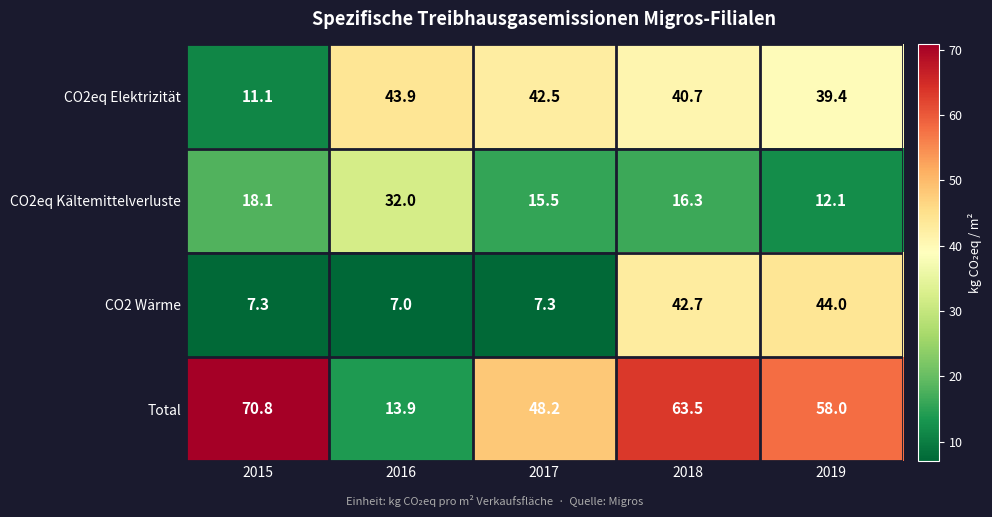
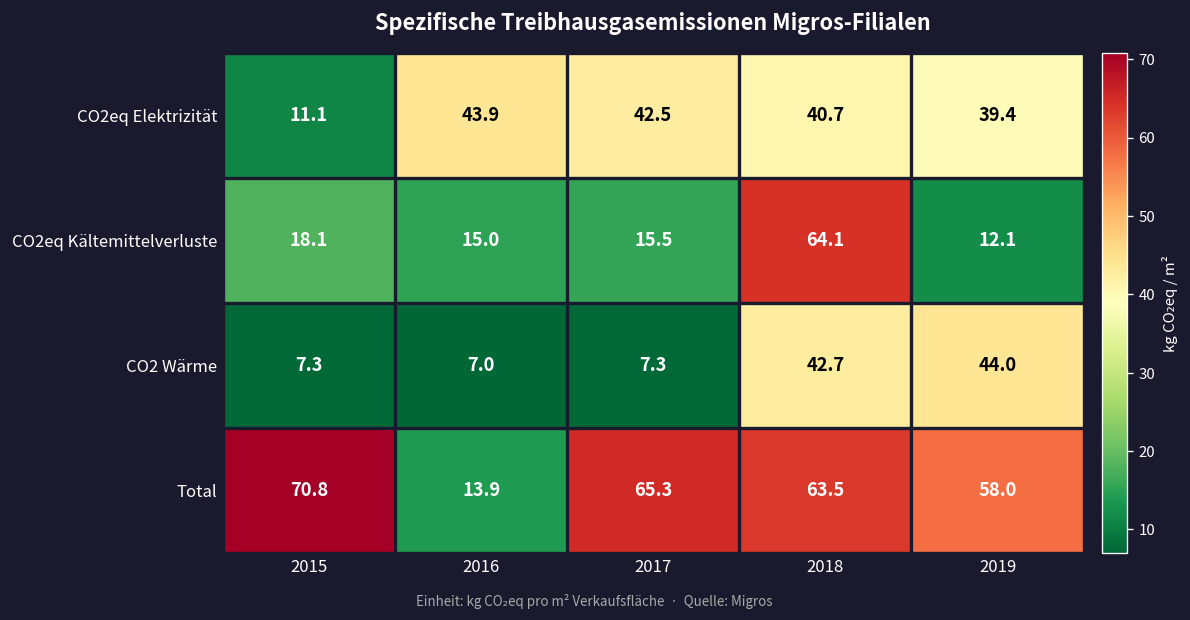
CO2eq Kältemittelverluste, 2016: 32.0 -> 15.0
CO2eq Kältemittelverluste, 2018: 16.3 -> 64.1
Total, 2017: 48.2 -> 65.3
